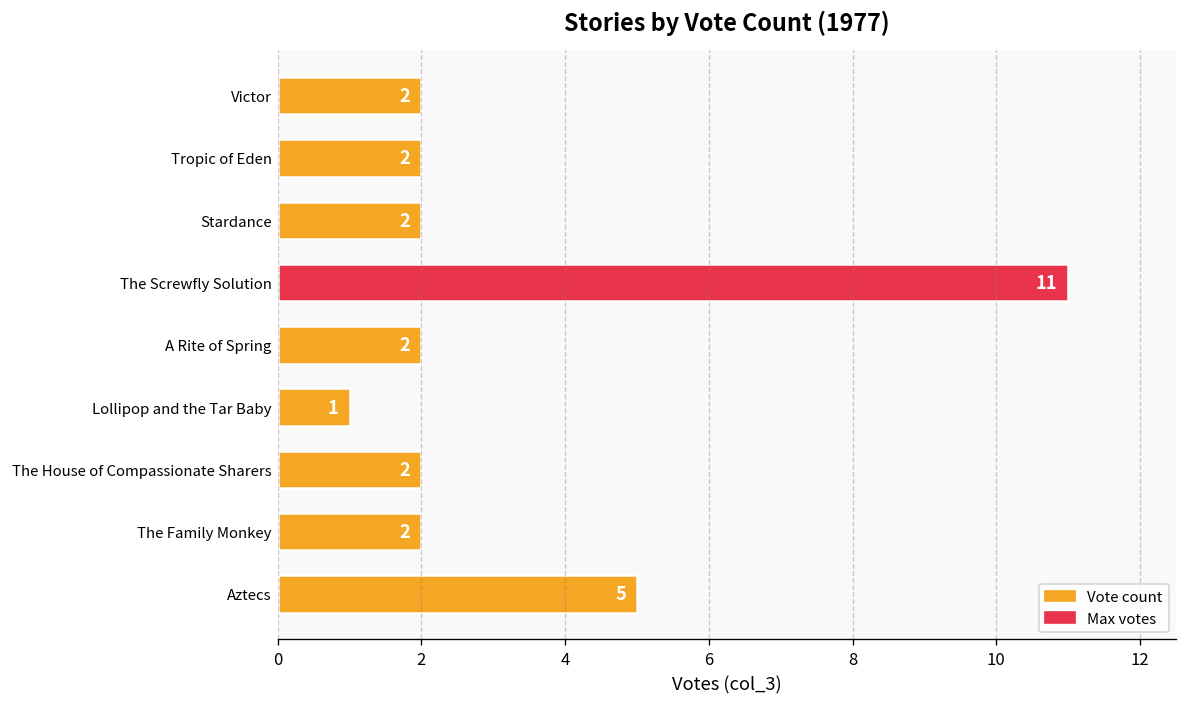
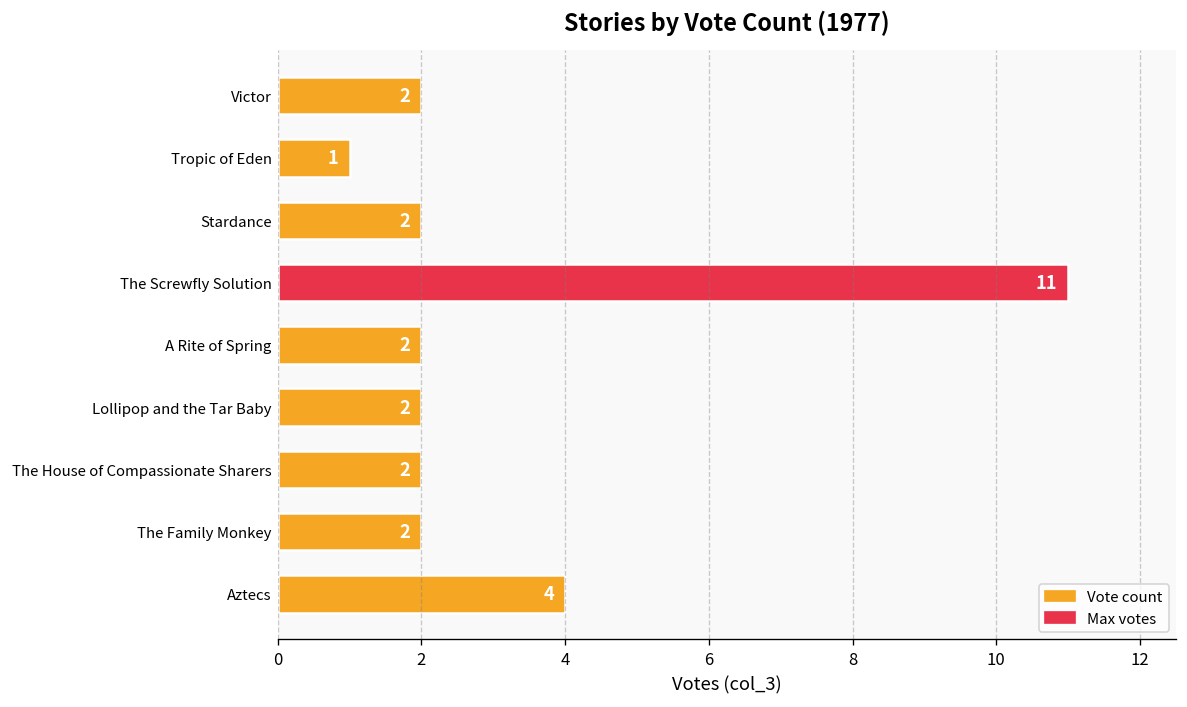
Tropic of Eden: 2 -> 1
Lollipop and the Tar Baby: 1 -> 2
Aztecs: 5 -> 4
